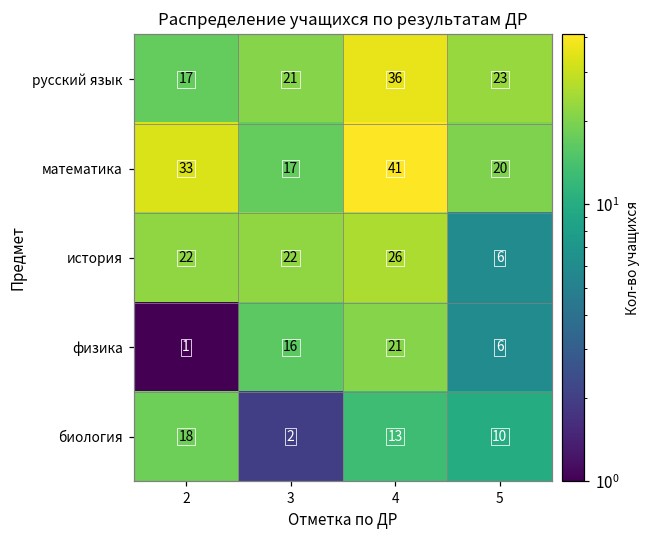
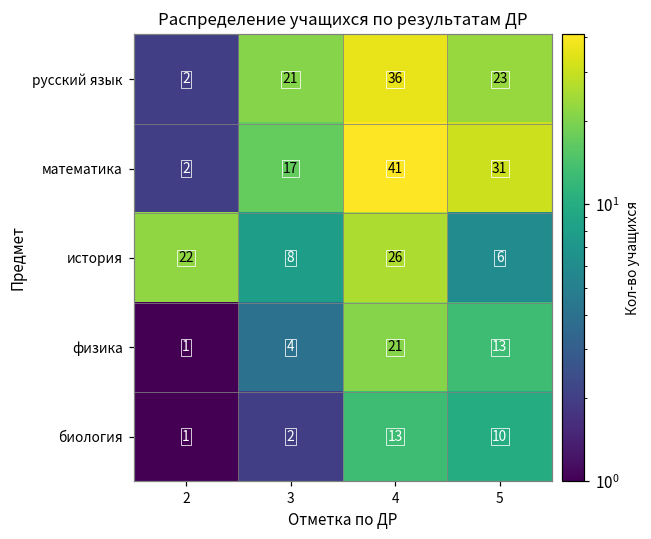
русский язык, 2: 17 -> 2
математика, 2: 33 -> 2
математика, 5: 20 -> 31
история, 3: 22 -> 8
физика, 3: 16 -> 4
физика, 5: 6 -> 13
биология, 2: 18 -> 1
